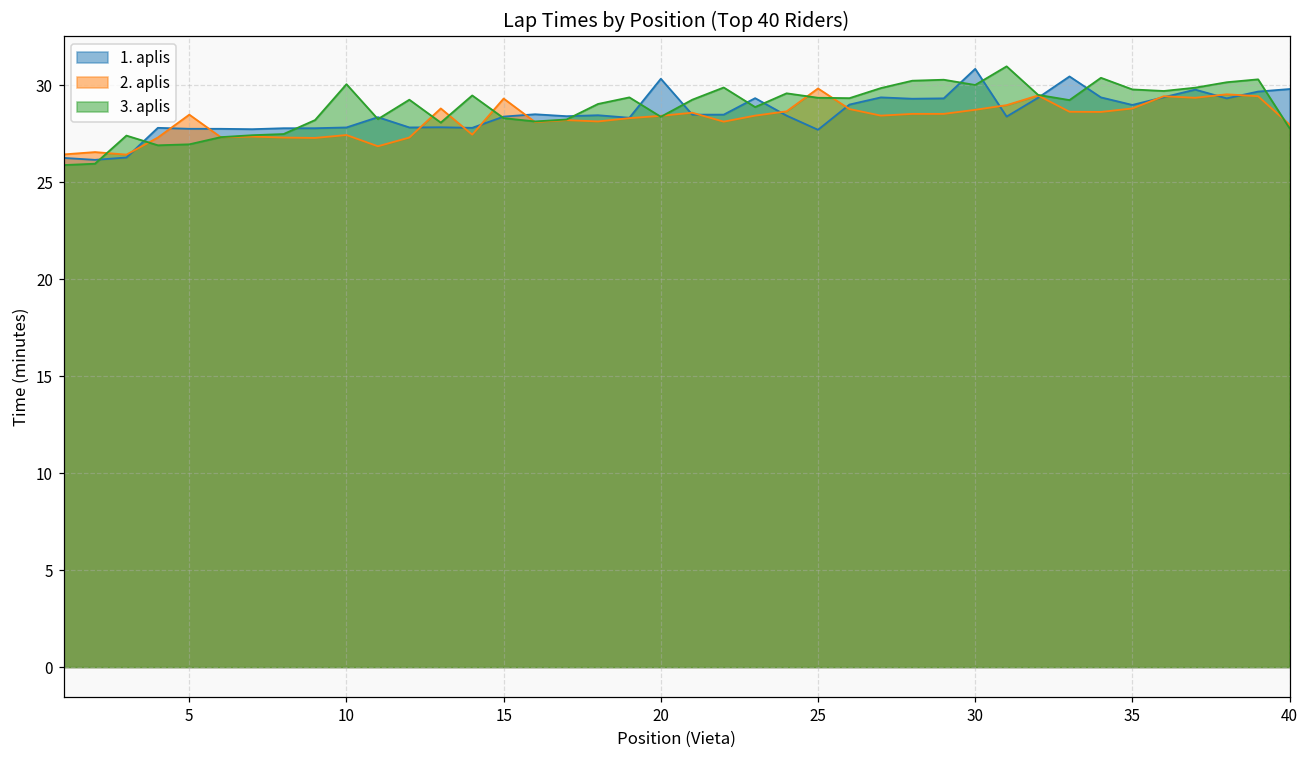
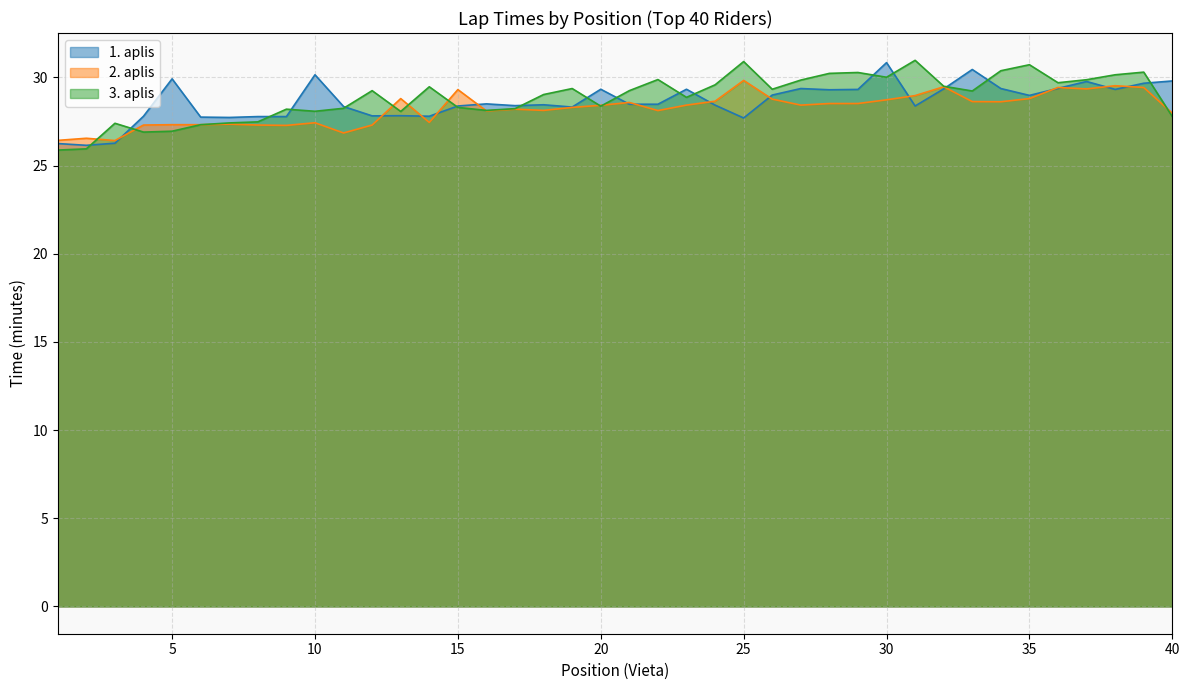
1. aplis, 5: 27.8 -> 29.9
2. aplis, 5: 28.5 -> 27.3
1. aplis, 10: 27.8 -> 30.2
3. aplis, 10: 30.1 -> 28.1
1. aplis, 20: 30.3 -> 29.3
3. aplis, 25: 29.4 -> 30.9
3. aplis, 35: 29.8 -> 30.7
